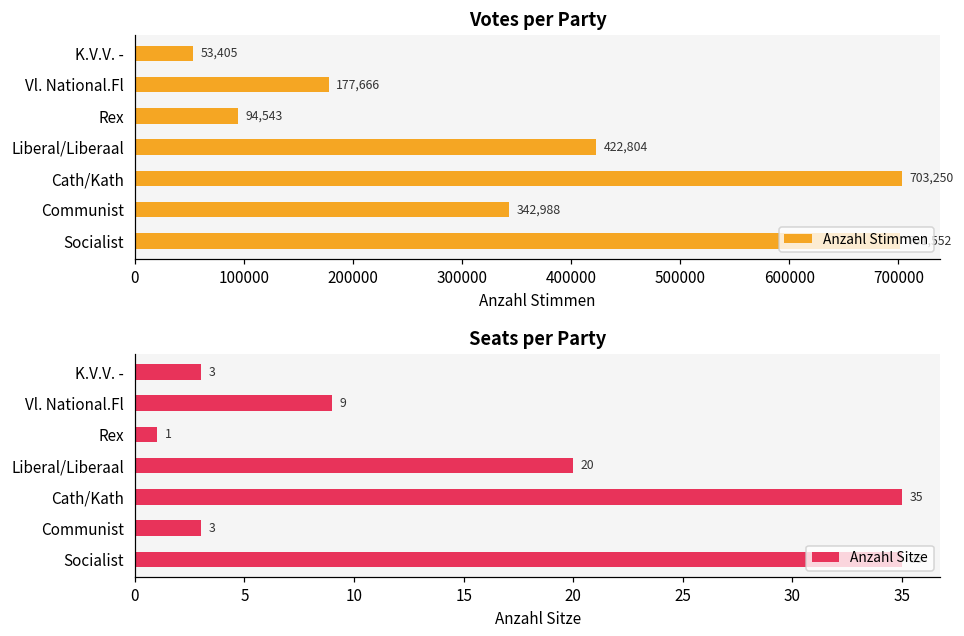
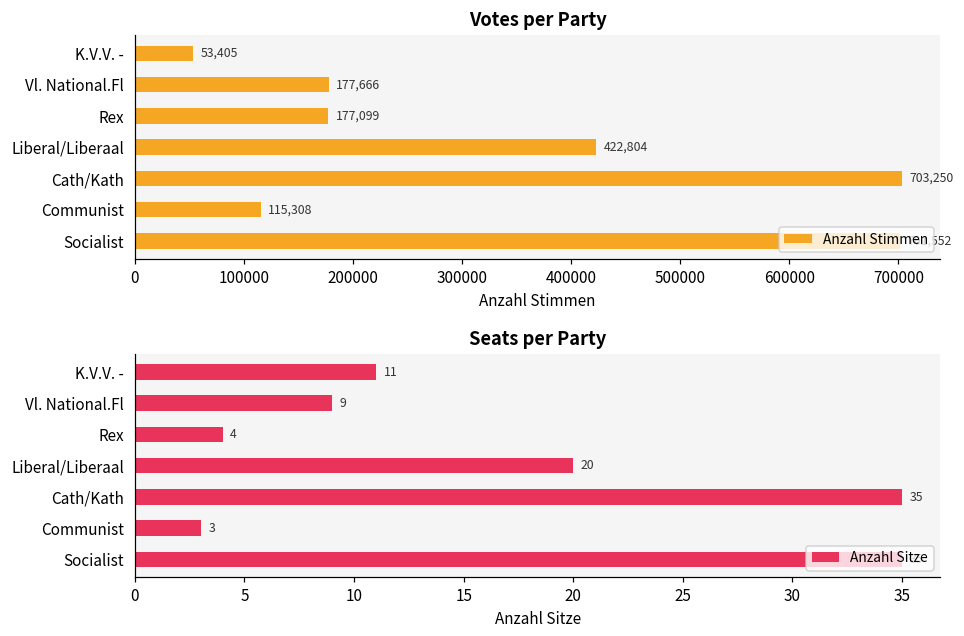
Votes per Party, Rex: 94,543 -> 177,099
Votes per Party, Communist: 342,988 -> 115,308
Seats per Party, K.V.V. -: 3 -> 11
Seats per Party, Rex: 1 -> 4
